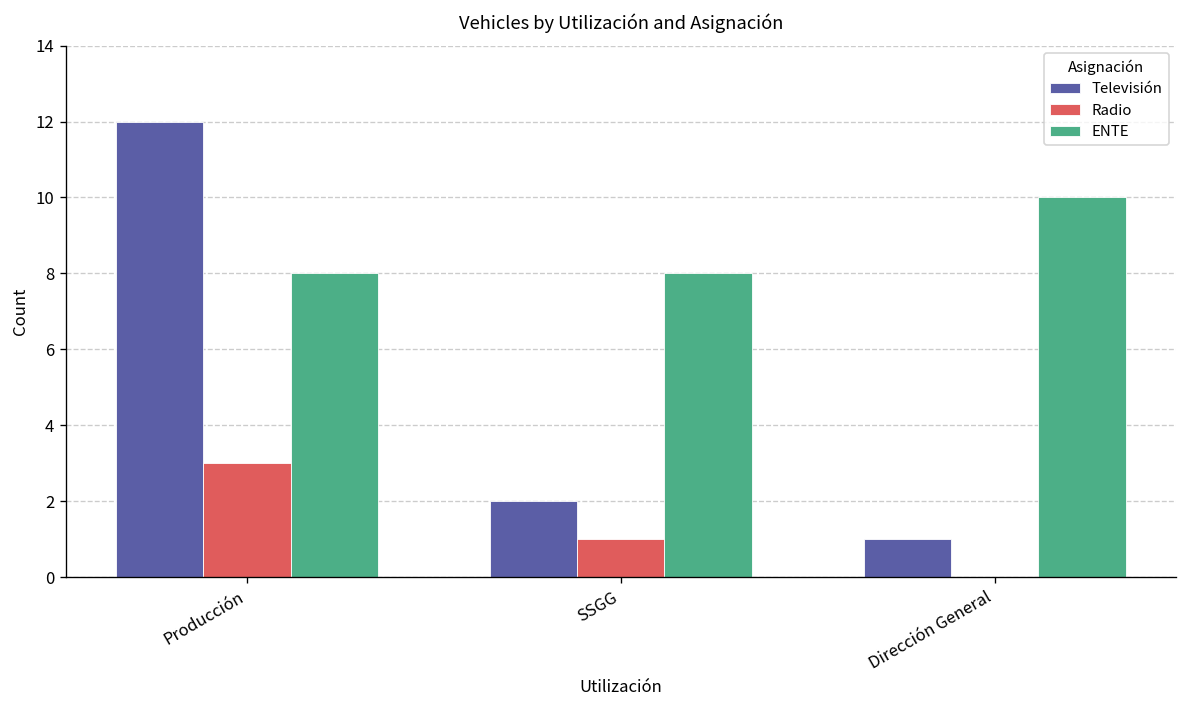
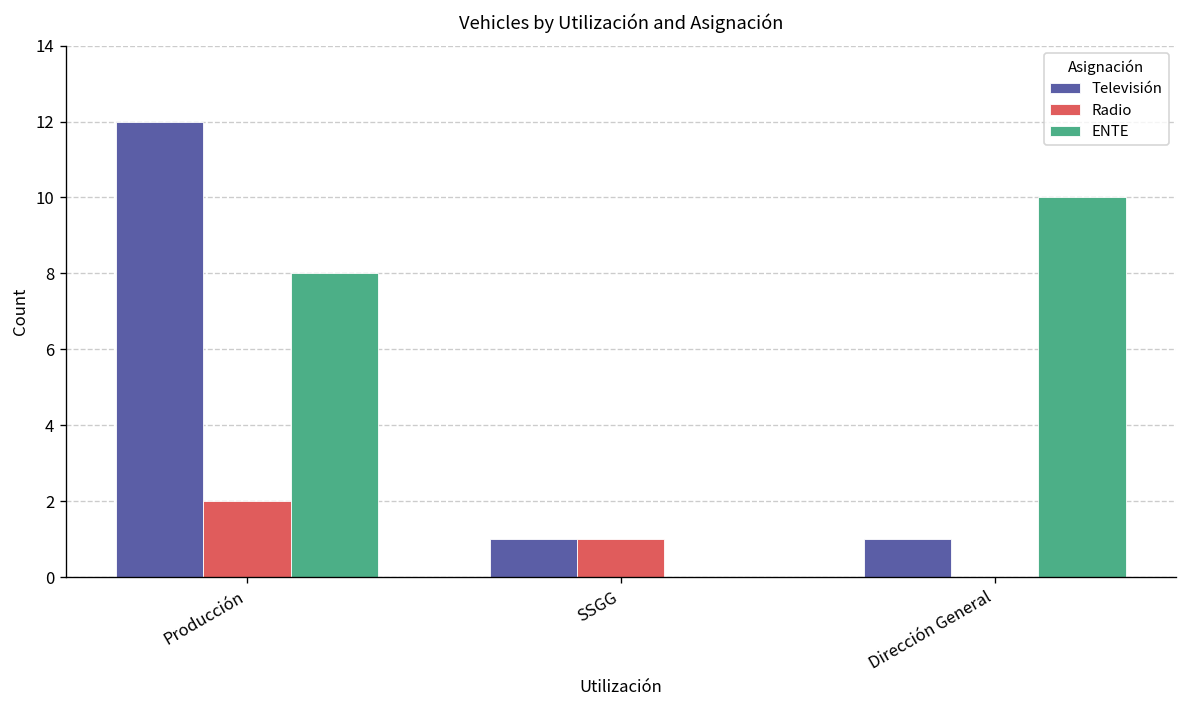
Radio, Producción: 3 -> 2
Televisión, SSGG: 2 -> 1
ENTE, SSGG: 8 -> 0
